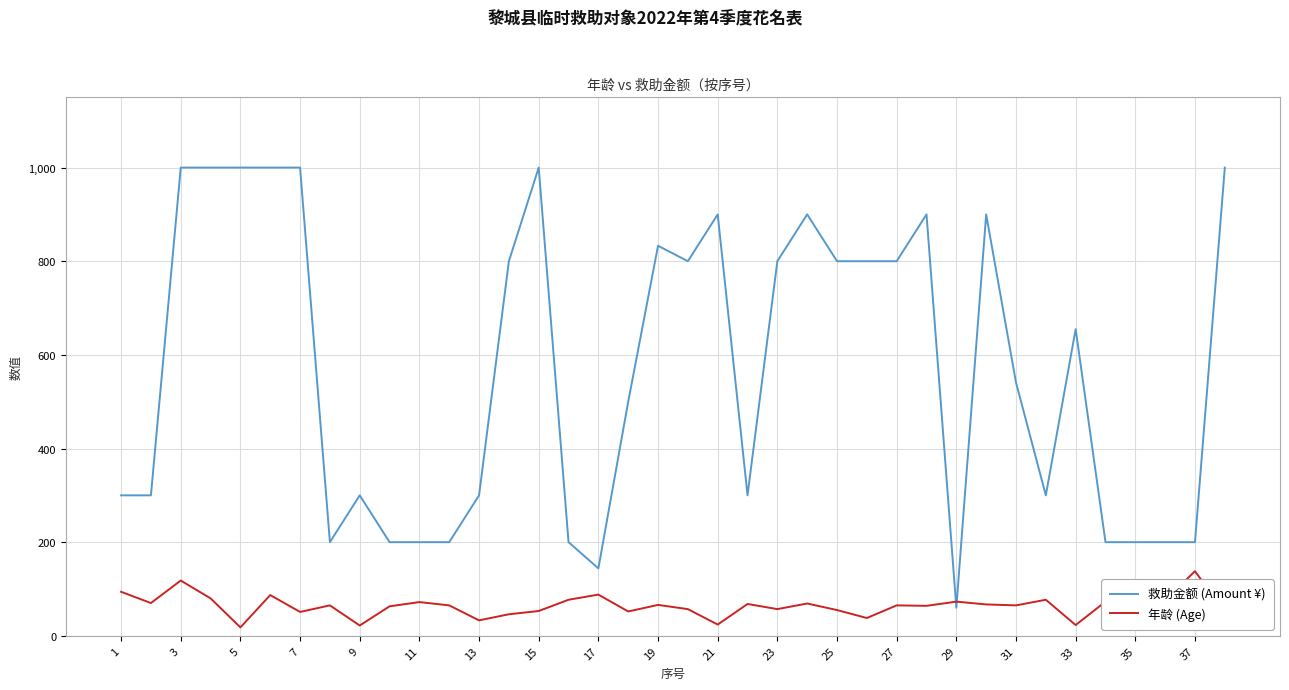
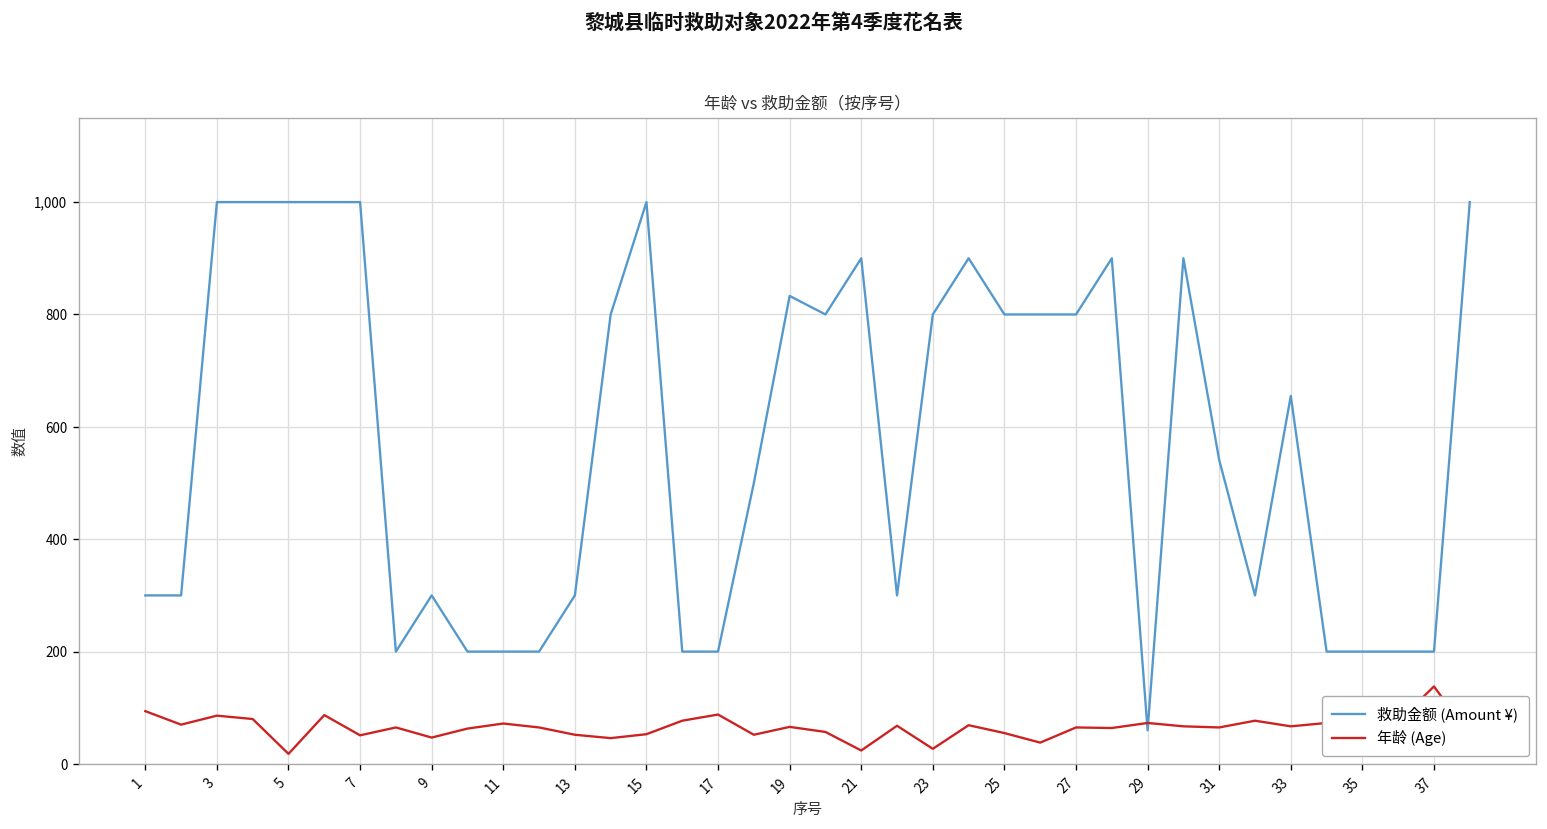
年龄 (Age), 3: 120 -> 90
年龄 (Age), 9: 20 -> 50
年龄 (Age), 13: 30 -> 50
救助金额 (Amount ¥), 17: 140 -> 200
年龄 (Age), 23: 60 -> 30
年龄 (Age), 33: 20 -> 70
